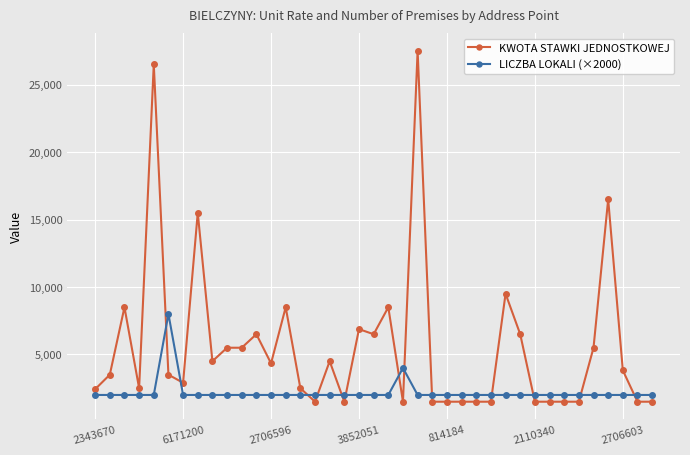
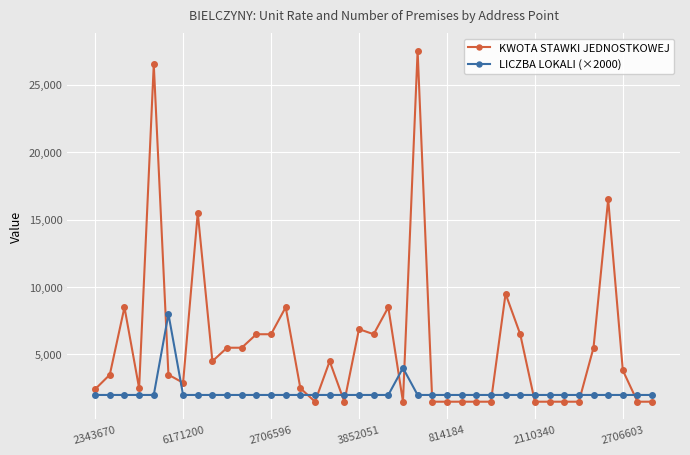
KWOTA STAWKI JEDNOSTKOWEJ, 2706596: 4,300 -> 6,500
